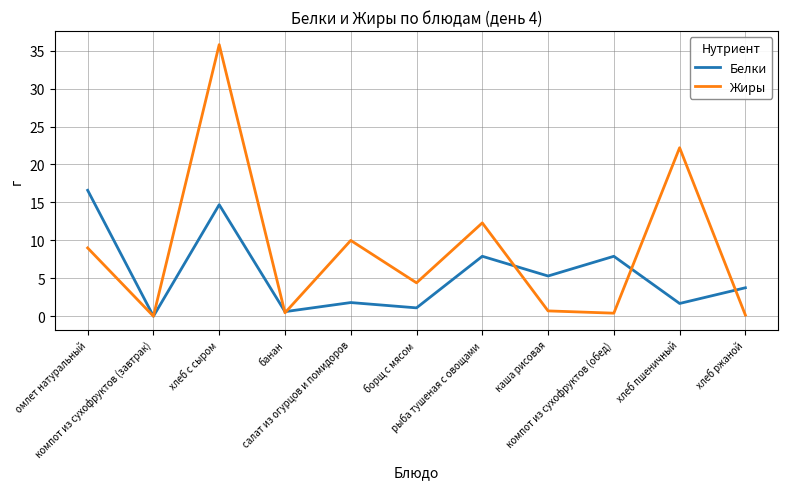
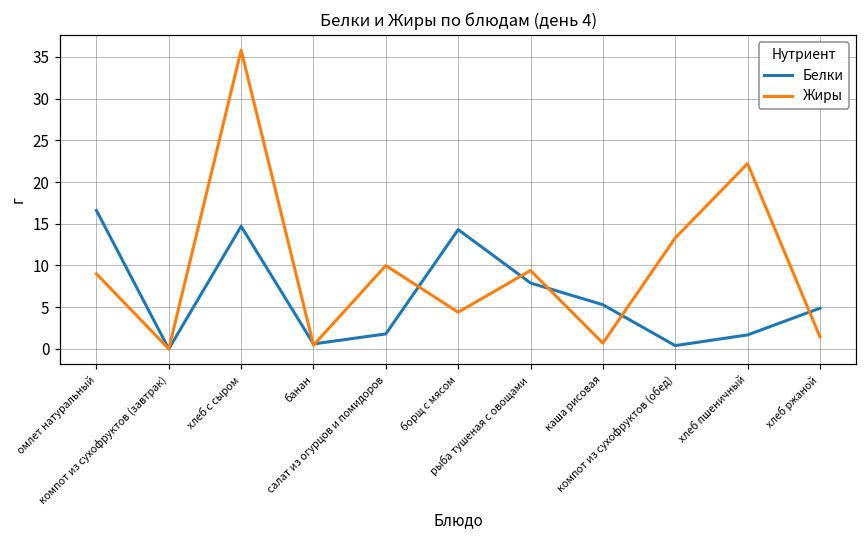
Белки, борщ с мясом: 1 -> 14
Жиры, рыба тушеная с овощами: 12 -> 9
Белки, компот из сухофруктов (обед): 8 -> 0
Жиры, компот из сухофруктов (обед): 0 -> 13
Белки, хлеб ржаной: 4 -> 5
Жиры, хлеб ржаной: 0 -> 1
